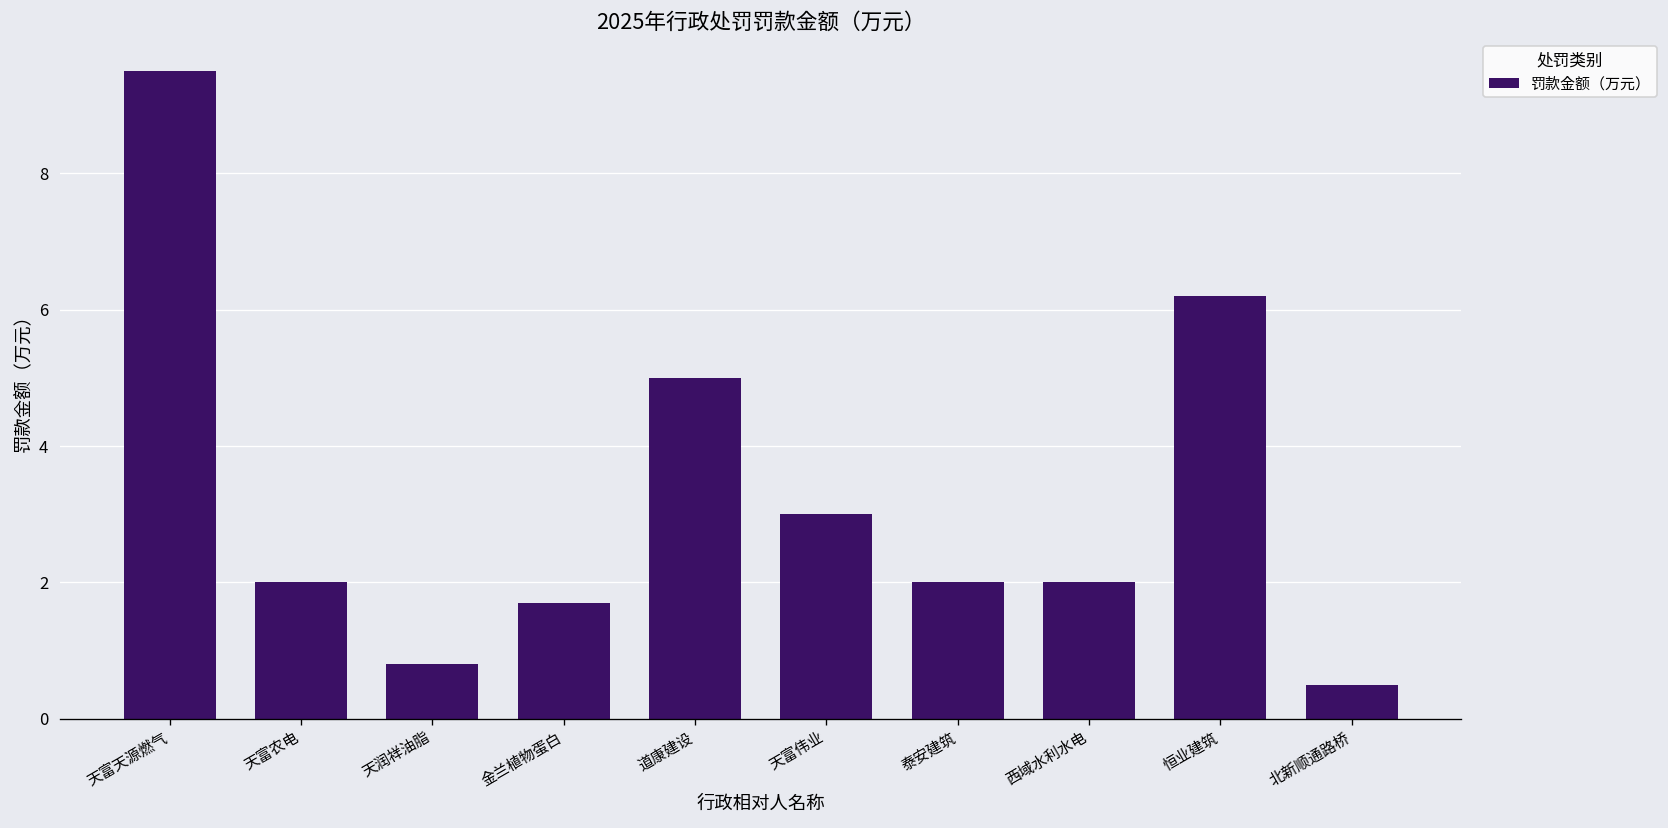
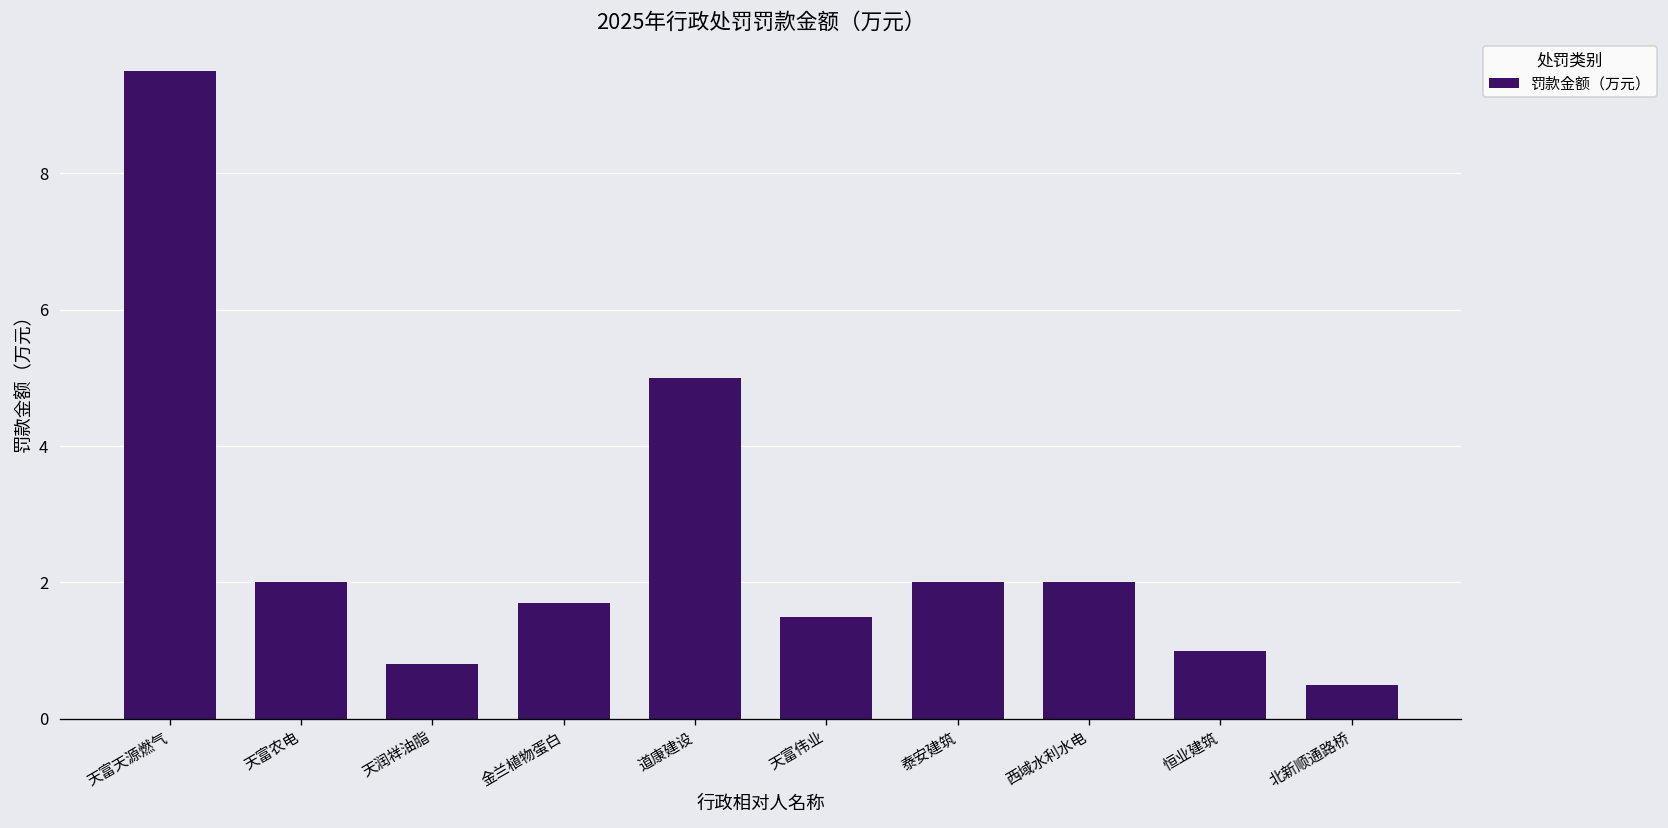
天富伟业: 3.0 -> 1.5
恒业建筑: 6.2 -> 1.0
